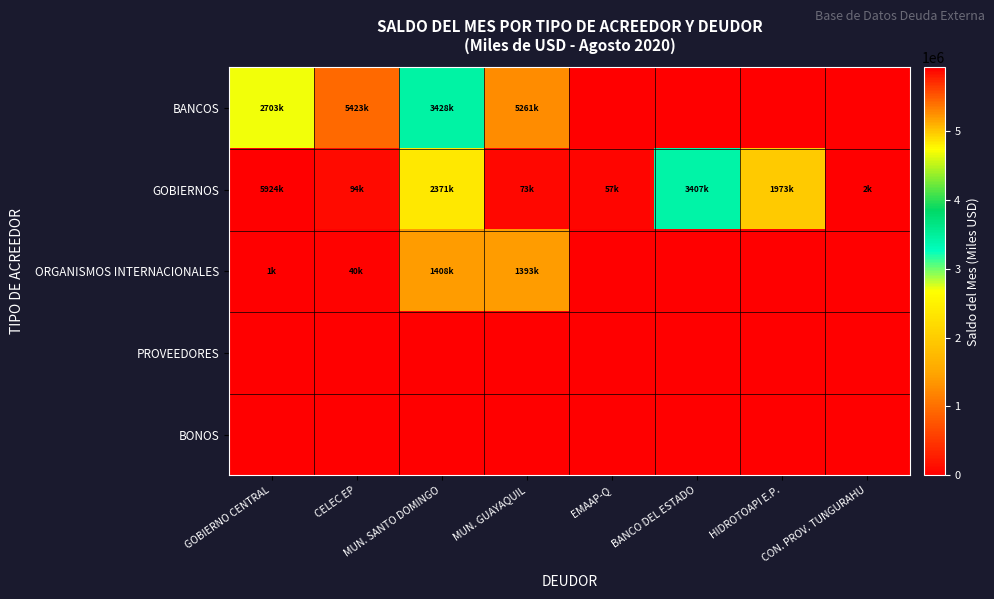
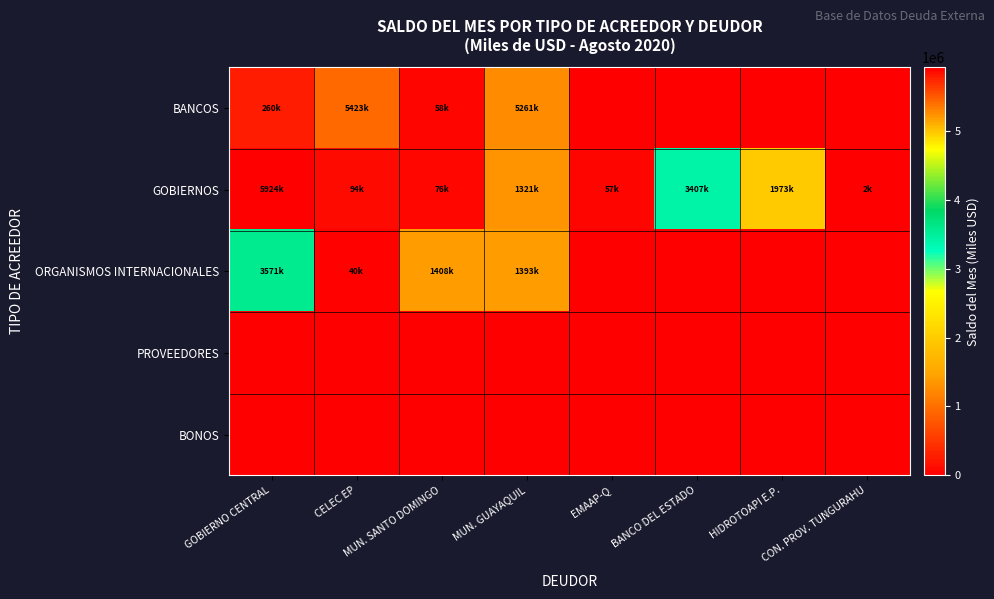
BANCOS, GOBIERNO CENTRAL: 2703k -> 260k
BANCOS, MUN. SANTO DOMINGO: 3428k -> 58k
GOBIERNOS, MUN. SANTO DOMINGO: 2371k -> 76k
GOBIERNOS, MUN. GUAYAQUIL: 73k -> 1321k
ORGANISMOS INTERNACIONALES, GOBIERNO CENTRAL: 1k -> 3571k
